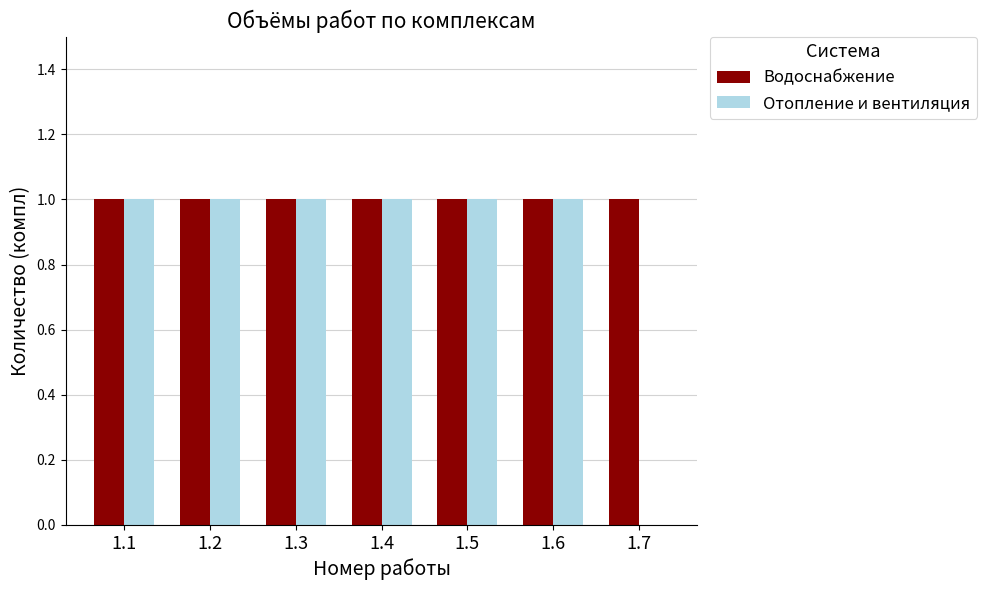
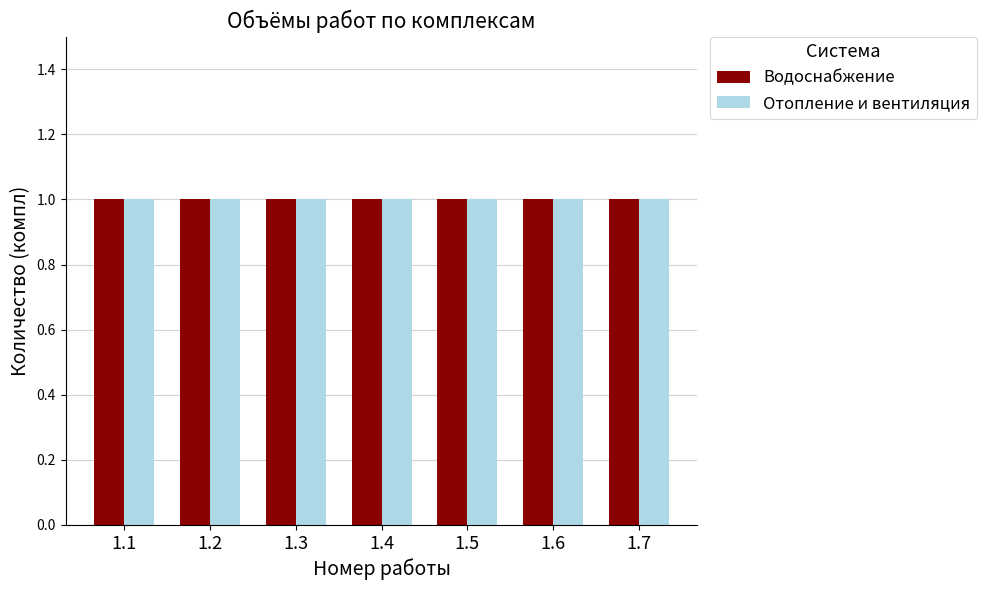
Отопление и вентиляция, 1.7: 0 -> 1
